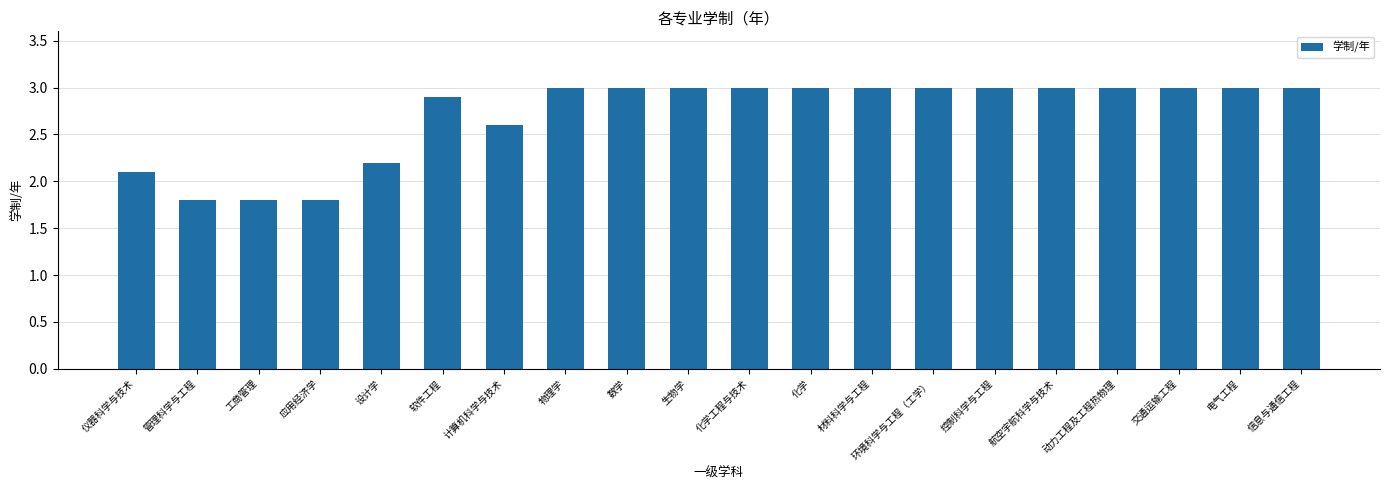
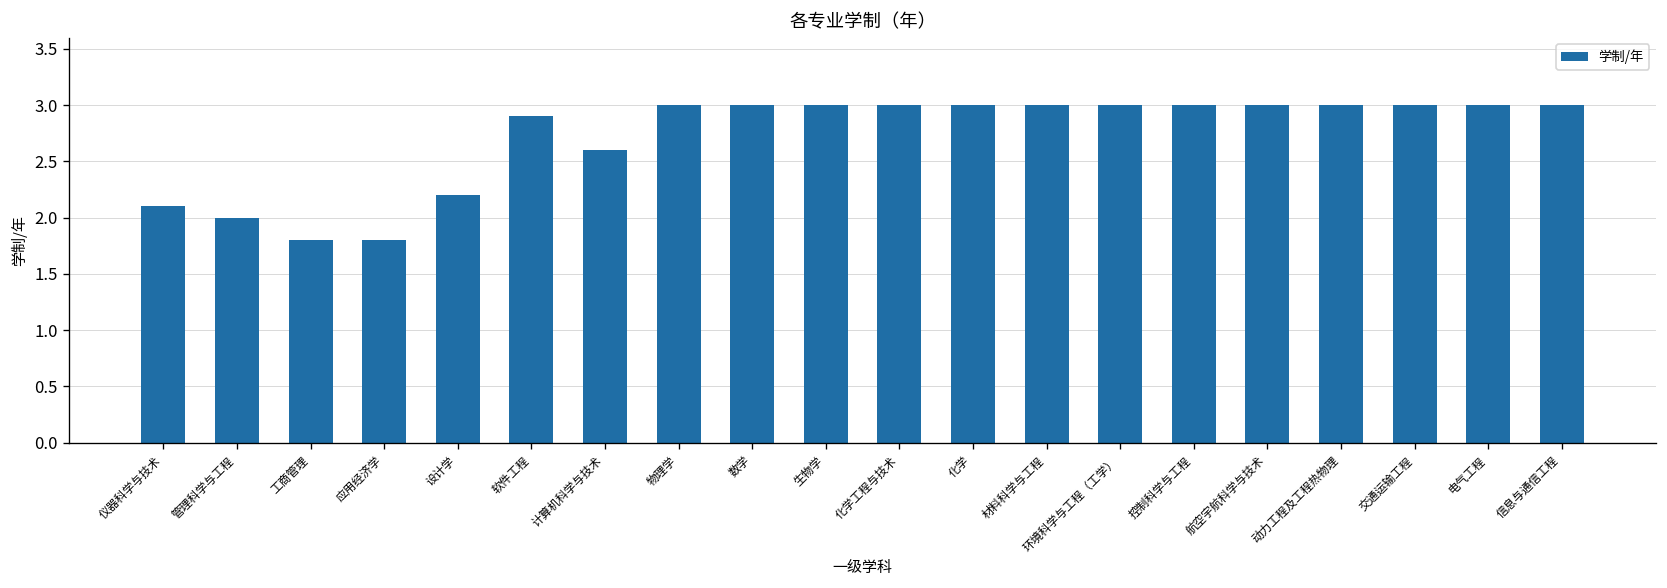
管理科学与工程: 1.8 -> 2.0
